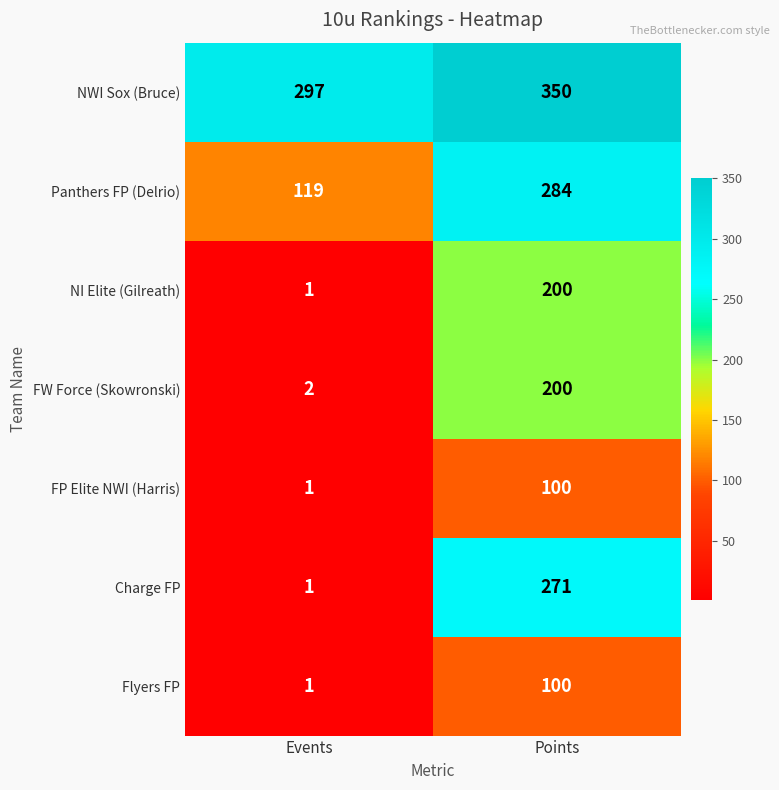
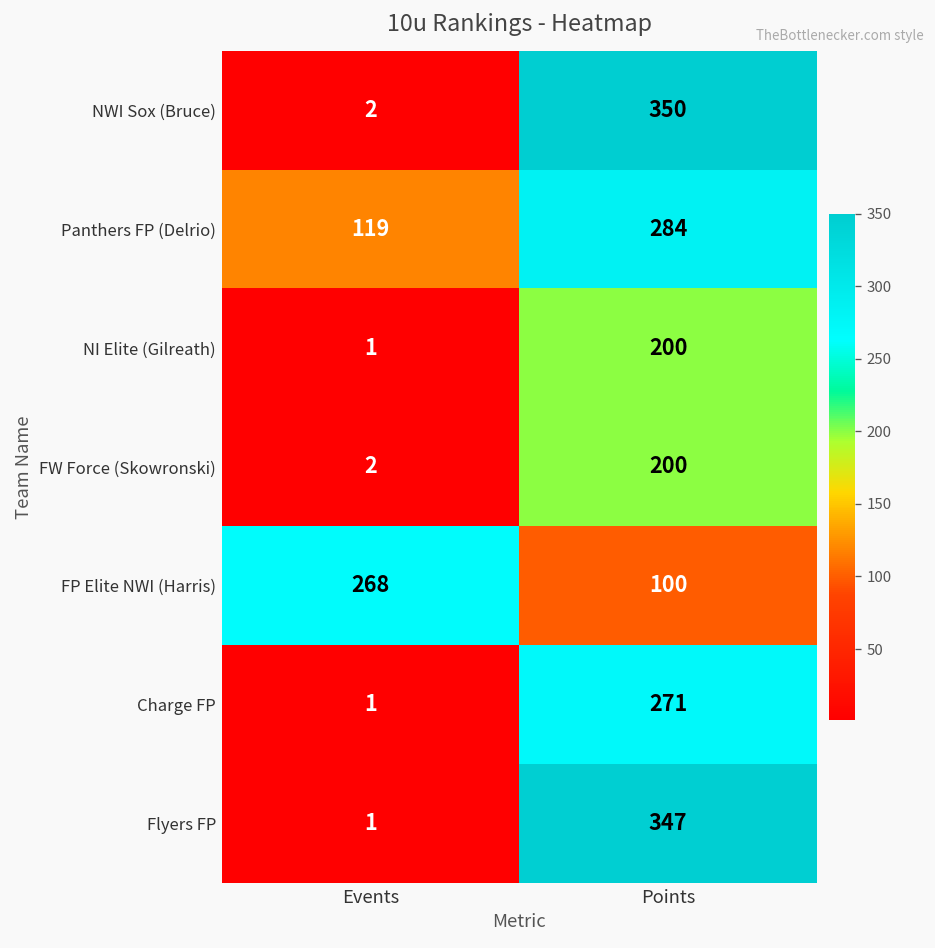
NWI Sox (Bruce), Events: 297 -> 2
FP Elite NWI (Harris), Events: 1 -> 268
Flyers FP, Points: 100 -> 347
